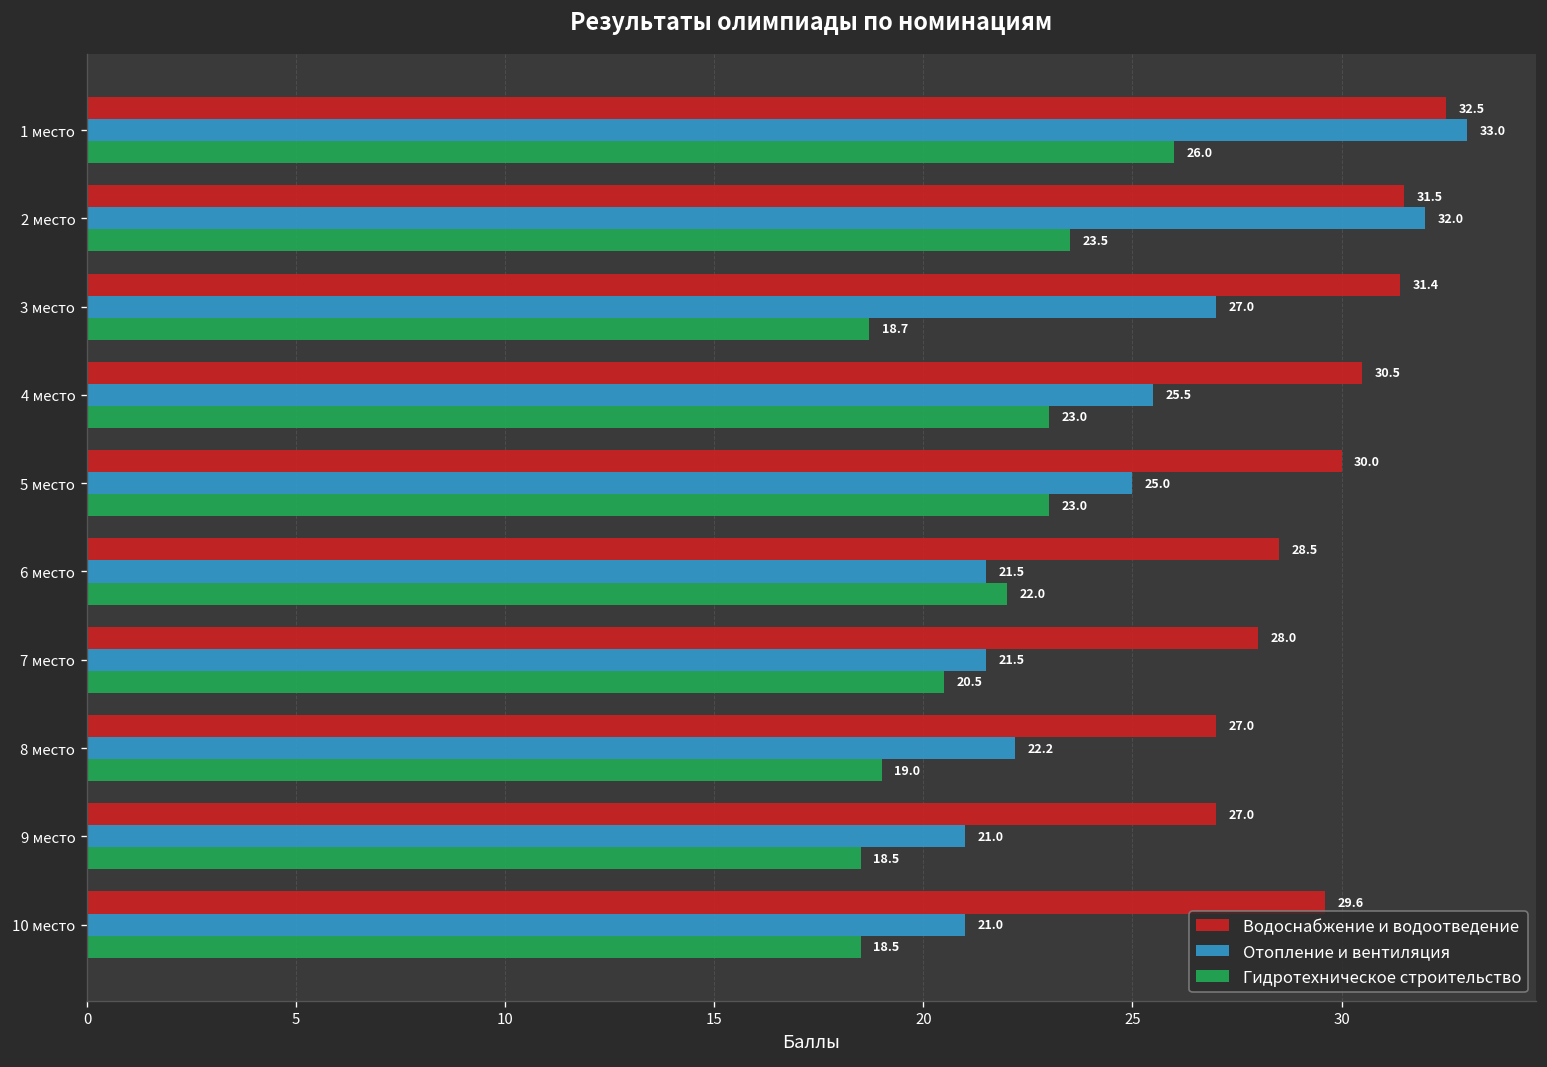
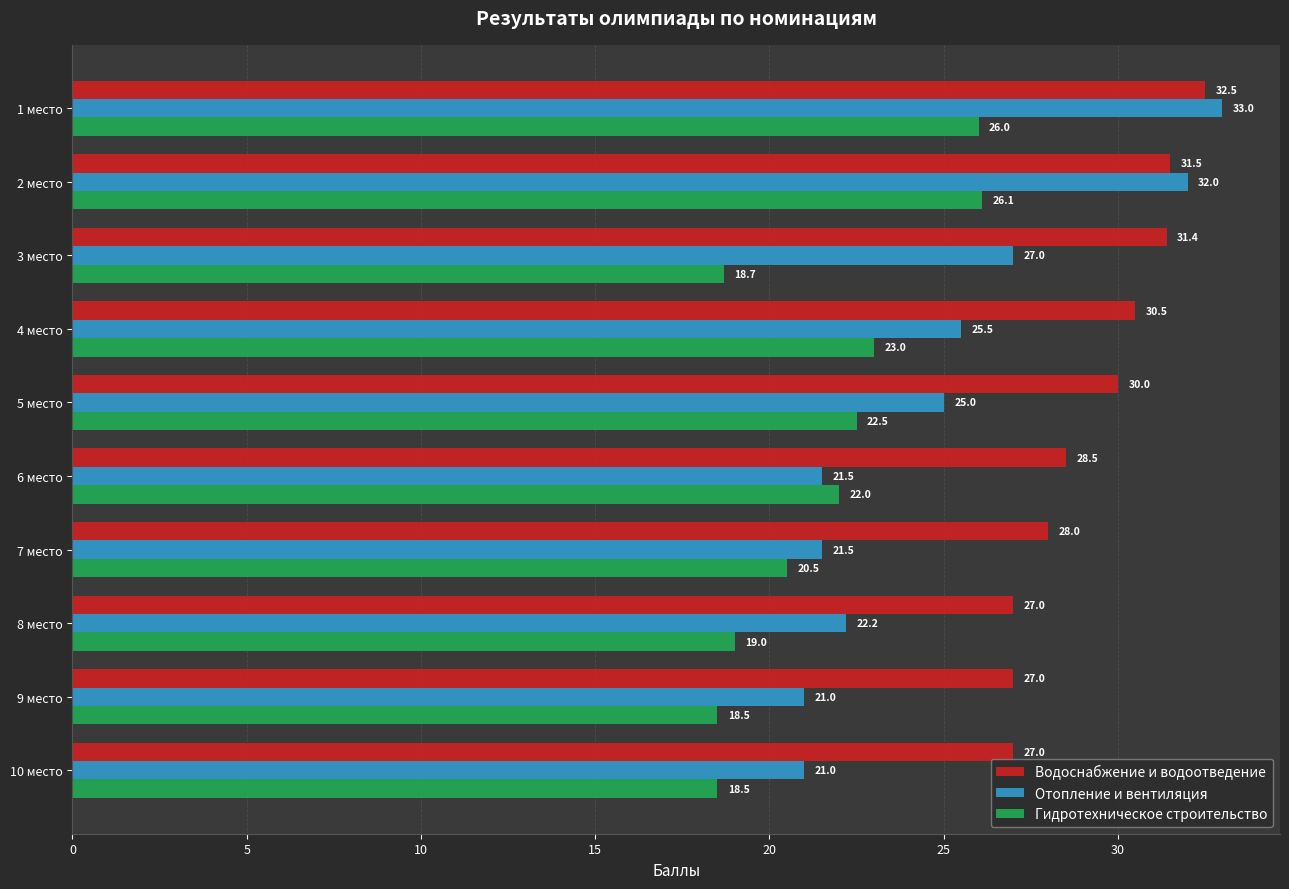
Гидротехническое строительство, 2 место: 23.5 -> 26.1
Гидротехническое строительство, 5 место: 23.0 -> 22.5
Водоснабжение и водоотведение, 10 место: 29.6 -> 27.0
